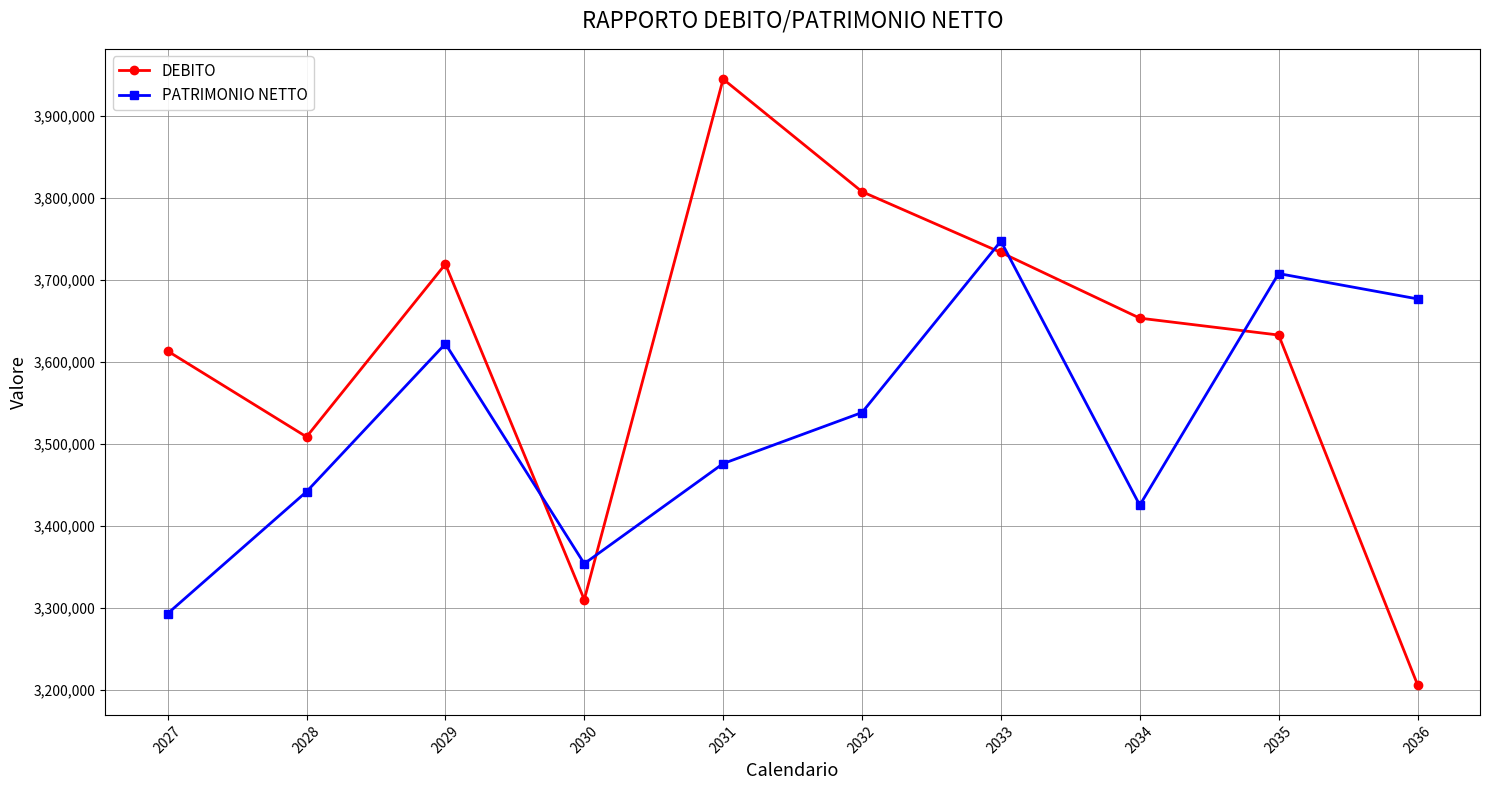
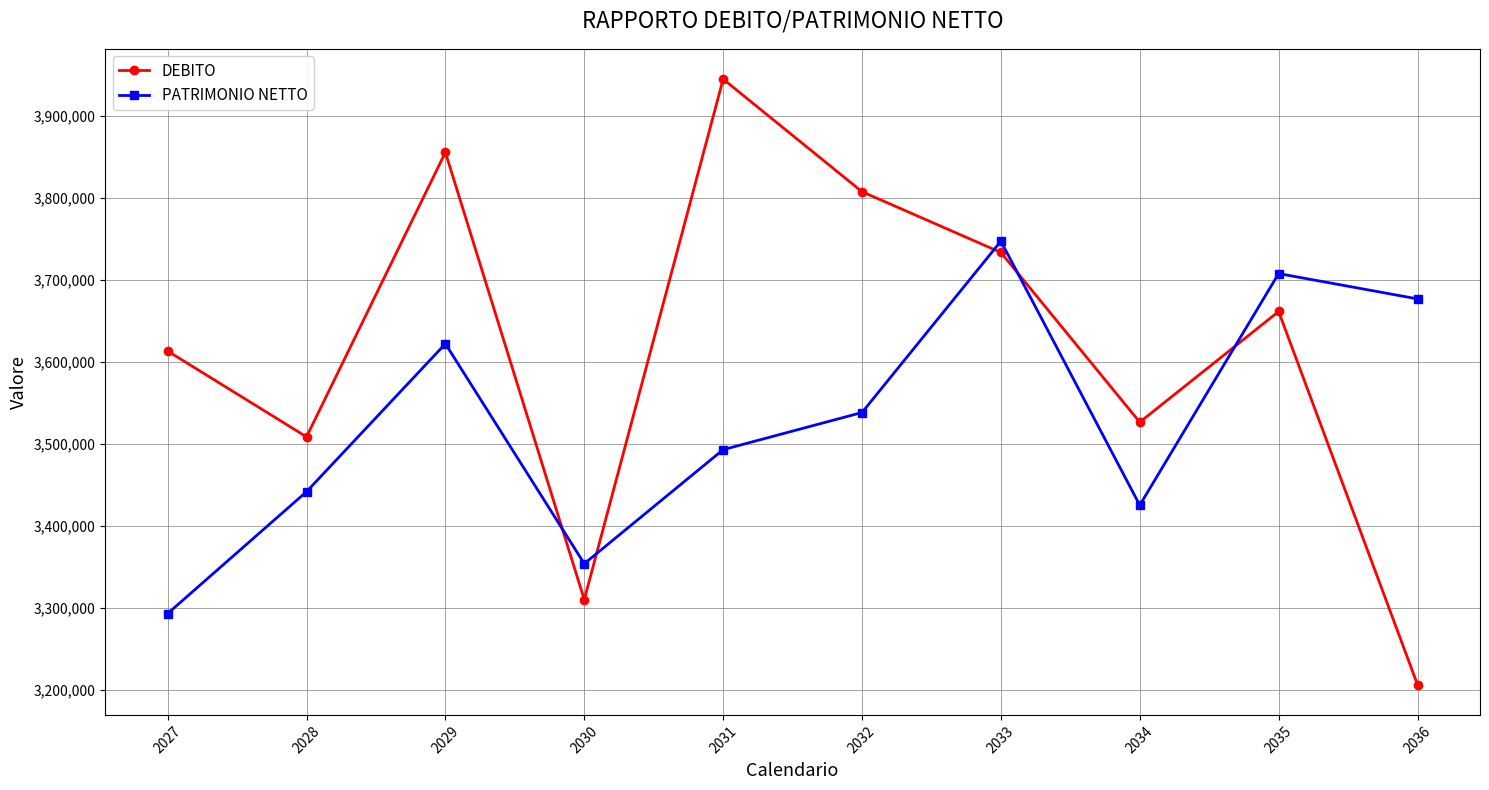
DEBITO, 2029: 3,720,000 -> 3,860,000
PATRIMONIO NETTO, 2031: 3,480,000 -> 3,490,000
DEBITO, 2034: 3,650,000 -> 3,530,000
DEBITO, 2035: 3,630,000 -> 3,660,000
